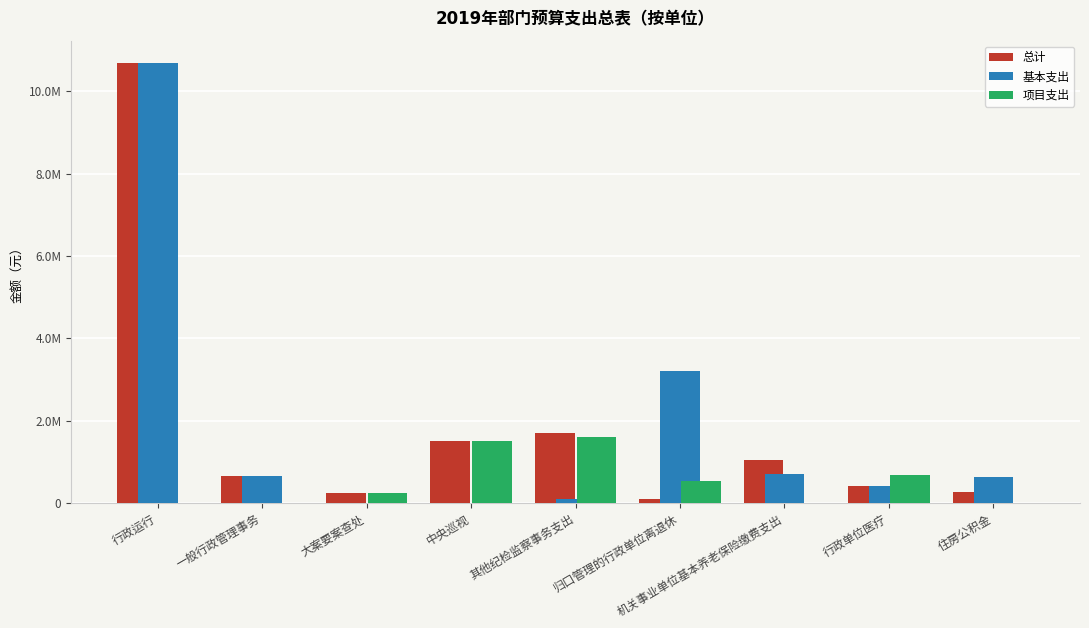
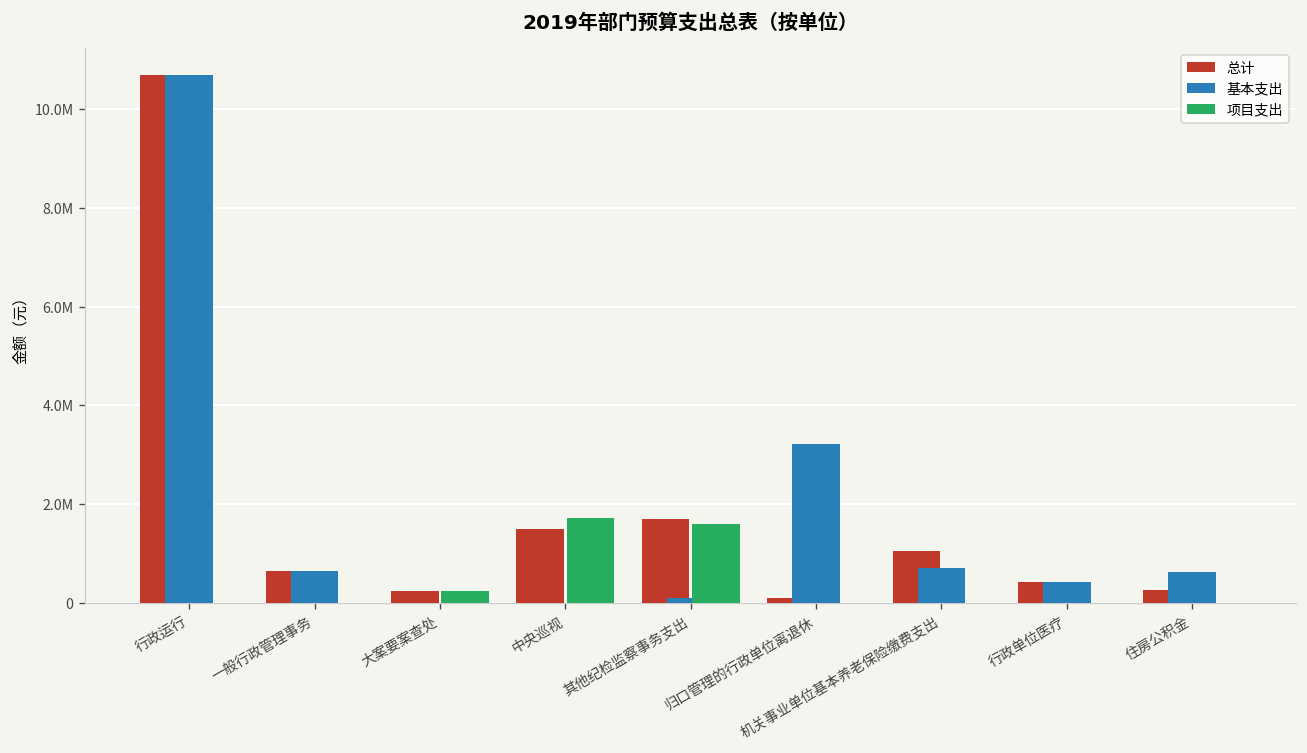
项目支出, 中央巡视: 1500000 -> 1700000
项目支出, 归口管理的行政单位离退休: 500000 -> 0
项目支出, 行政单位医疗: 700000 -> 0
